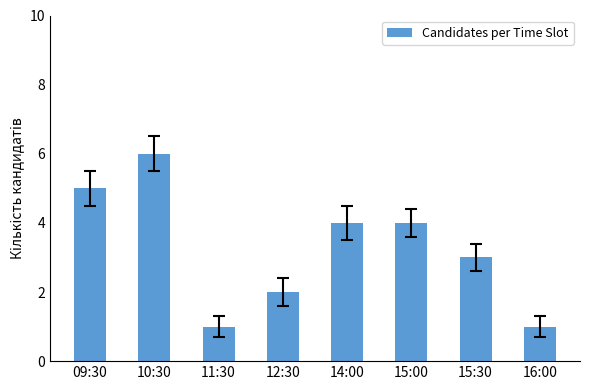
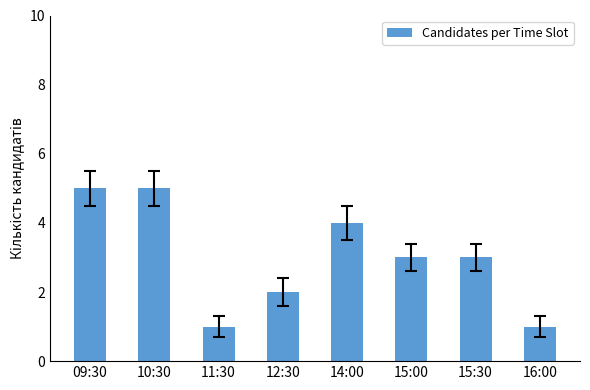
Candidates per Time Slot, 10:30: 6 -> 5
Candidates per Time Slot, 15:00: 4 -> 3
